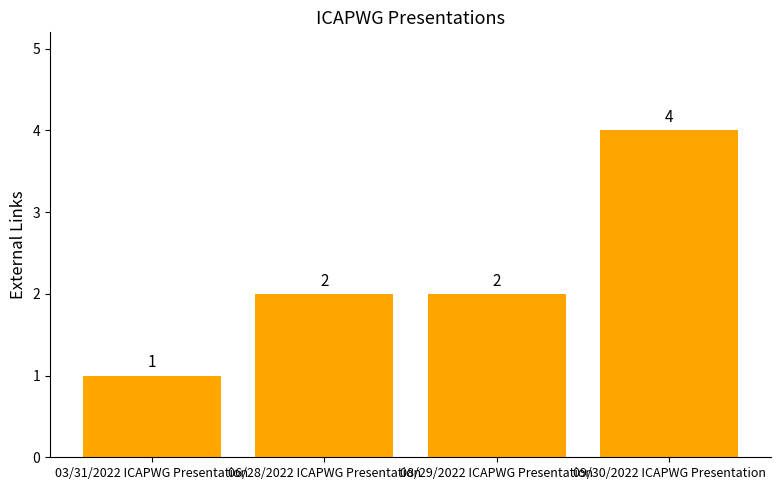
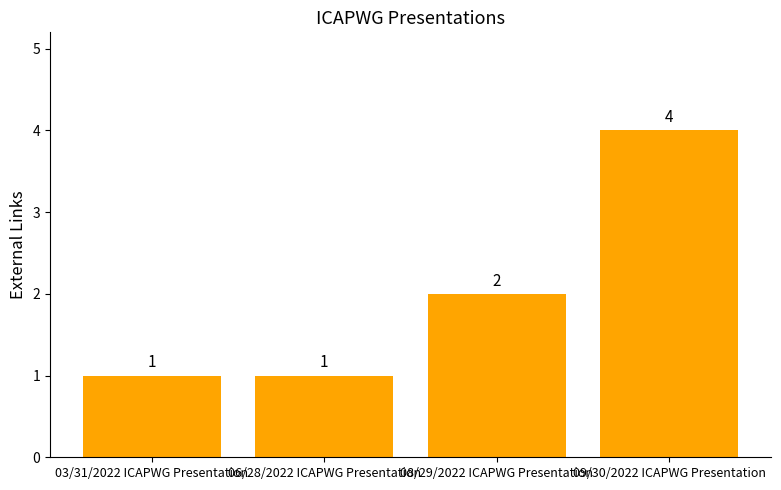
06/28/2022 ICAPWG Presentation: 2 -> 1
